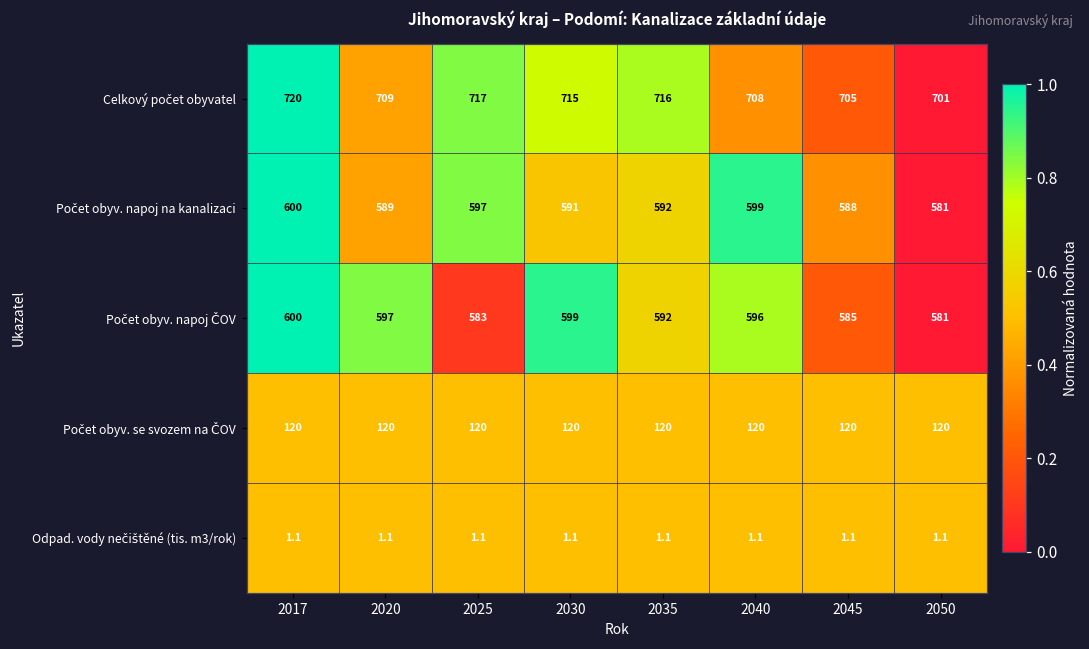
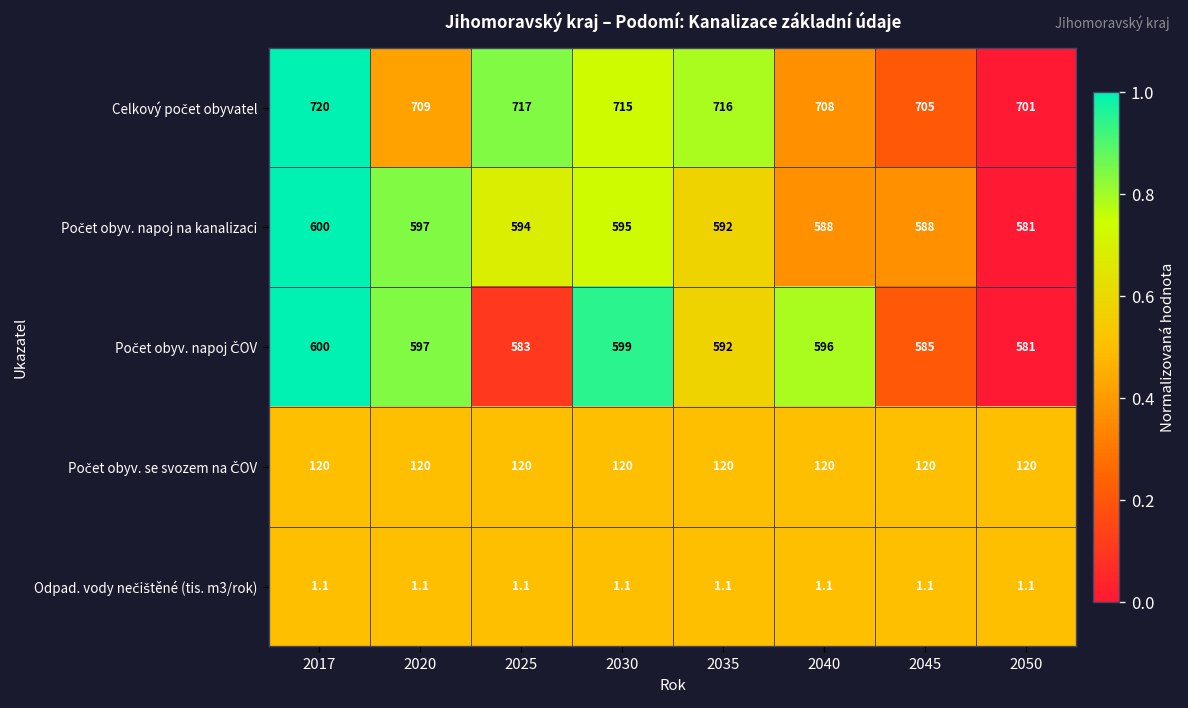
Počet obyv. napoj na kanalizaci, 2020: 589 -> 597
Počet obyv. napoj na kanalizaci, 2025: 597 -> 594
Počet obyv. napoj na kanalizaci, 2030: 591 -> 595
Počet obyv. napoj na kanalizaci, 2040: 599 -> 588
